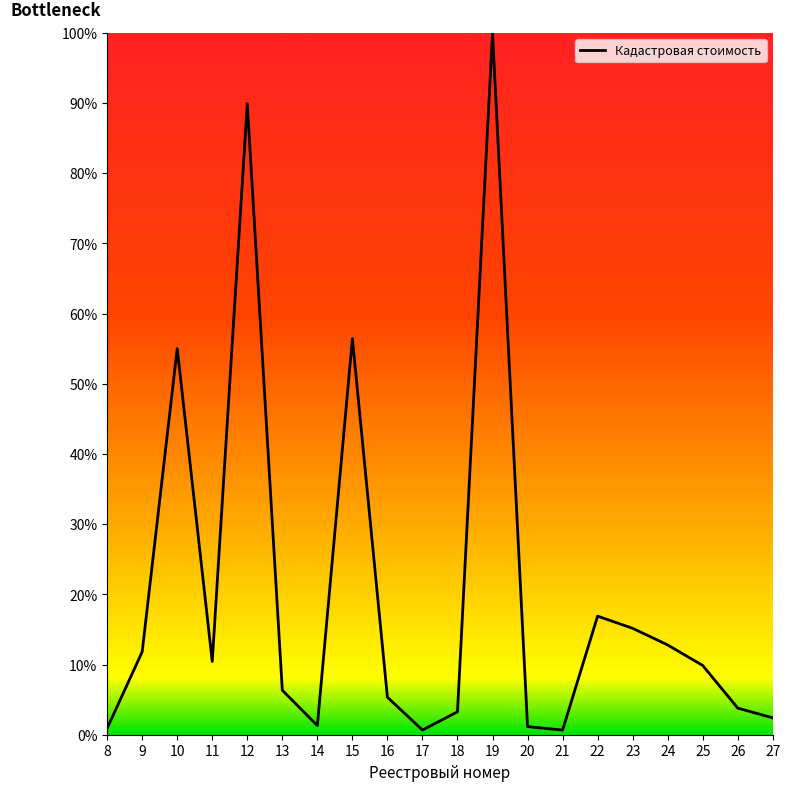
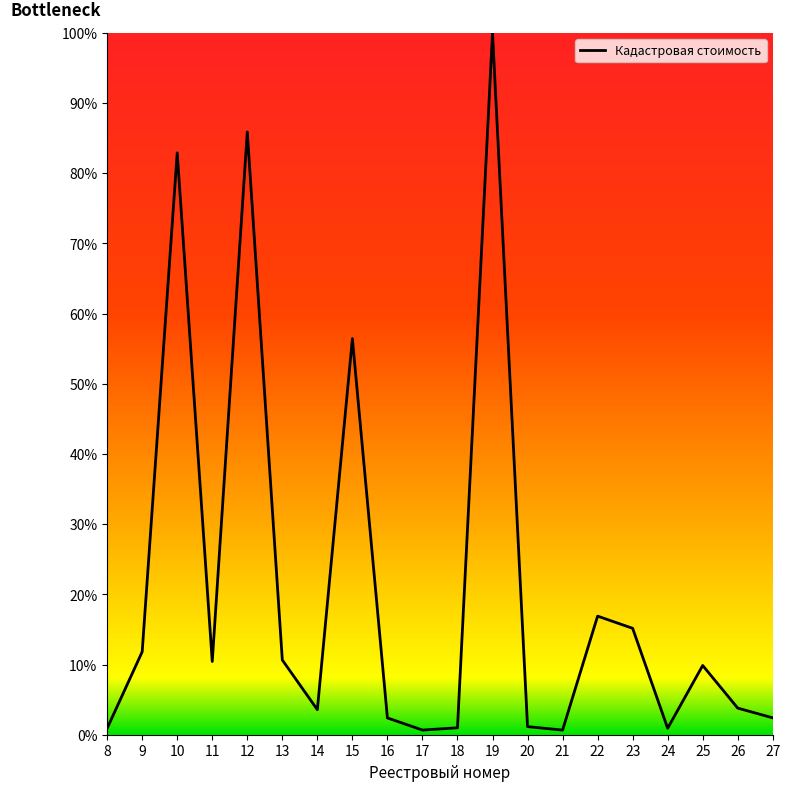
10: 55% -> 83%
12: 90% -> 86%
13: 6% -> 11%
14: 1% -> 4%
16: 5% -> 2%
18: 3% -> 1%
24: 13% -> 1%
